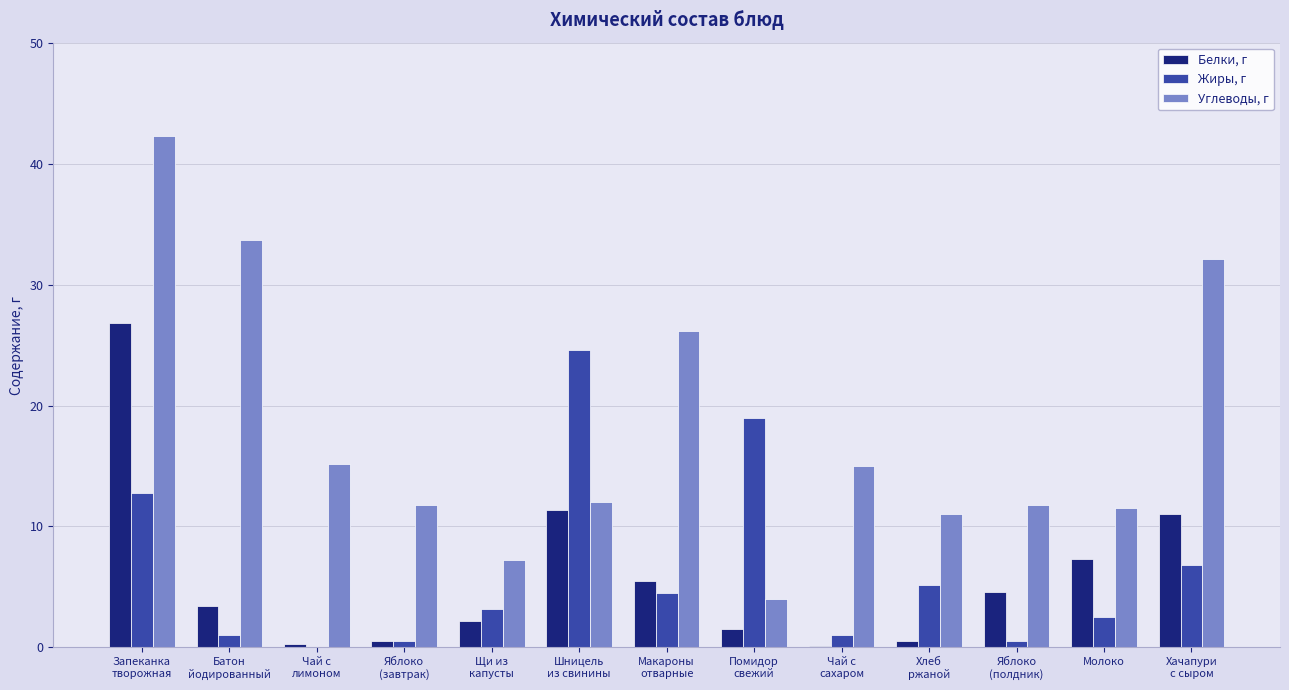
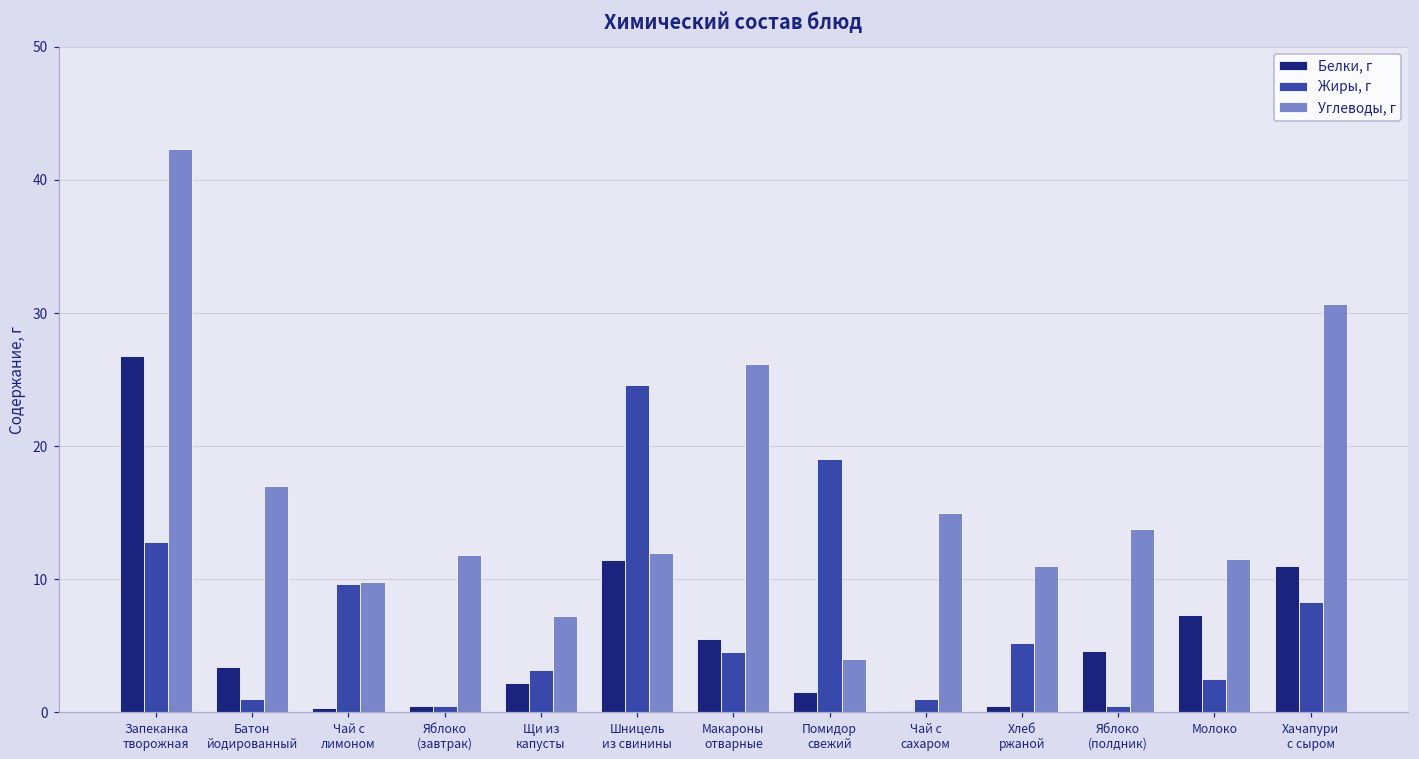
Углеводы, г, Батон йодированный: 33.7 -> 17.0
Жиры, г, Чай с лимоном: 0.0 -> 9.6
Углеводы, г, Чай с лимоном: 15.2 -> 9.8
Углеводы, г, Яблоко (полдник): 11.8 -> 13.8
Жиры, г, Хачапури с сыром: 6.8 -> 8.3
Углеводы, г, Хачапури с сыром: 32.1 -> 30.7
